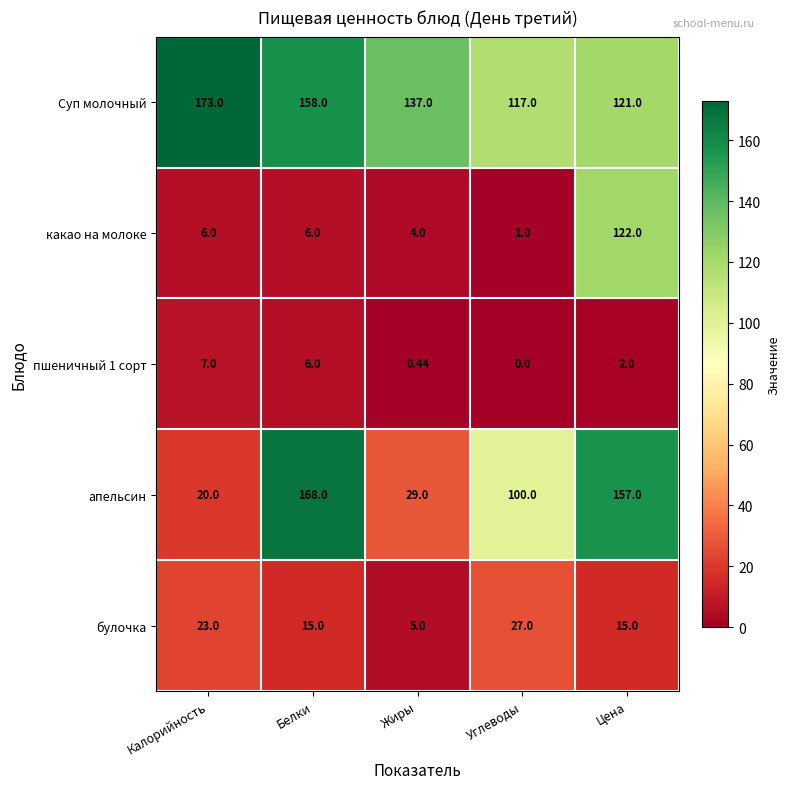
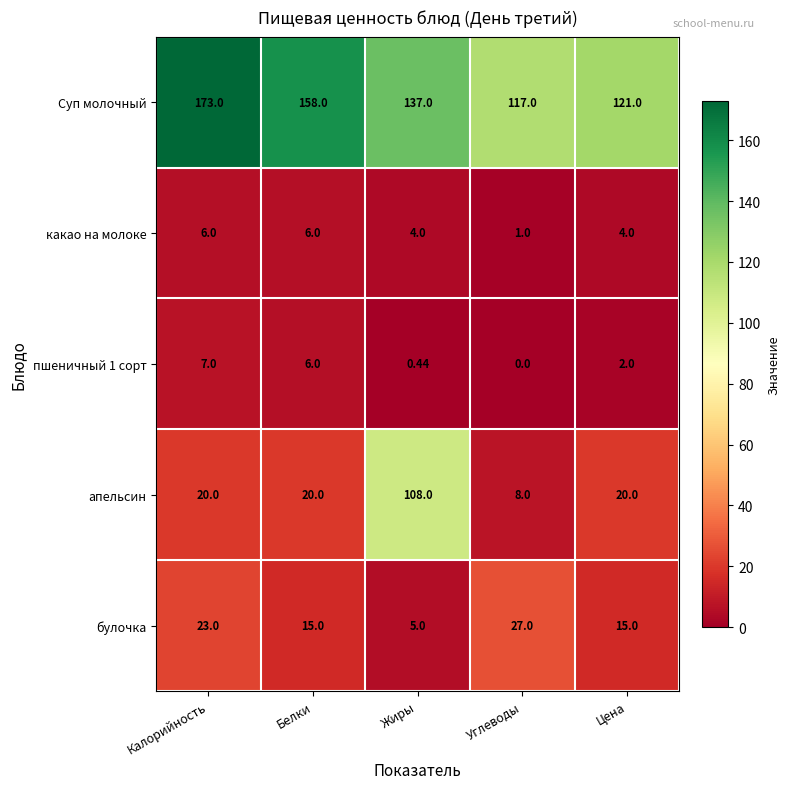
какао на молоке, Цена: 122.0 -> 4.0
апельсин, Белки: 168.0 -> 20.0
апельсин, Жиры: 29.0 -> 108.0
апельсин, Углеводы: 100.0 -> 8.0
апельсин, Цена: 157.0 -> 20.0
